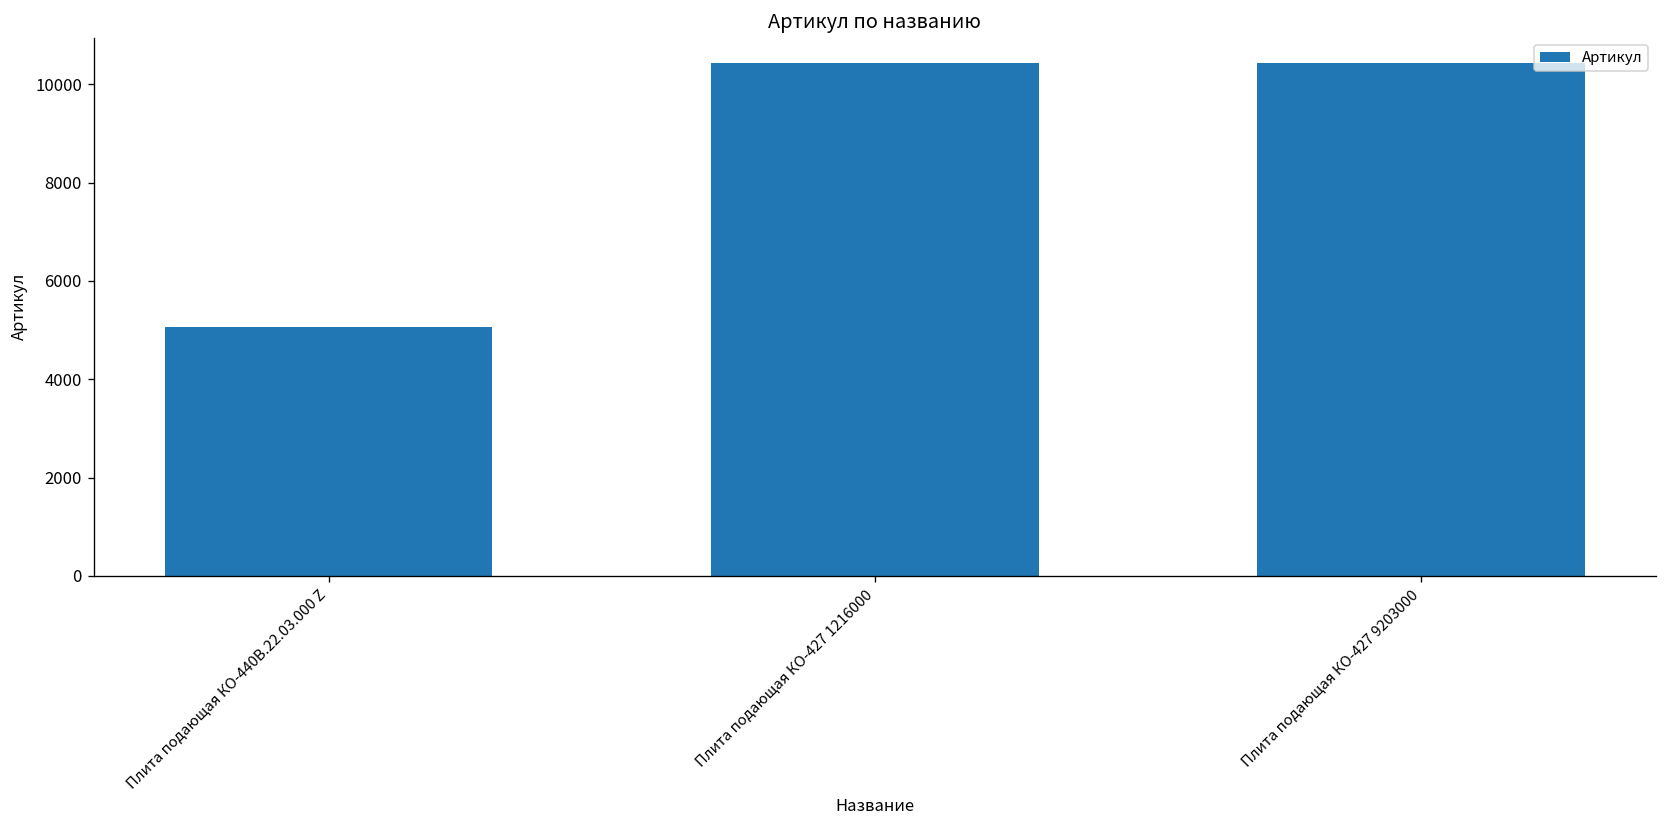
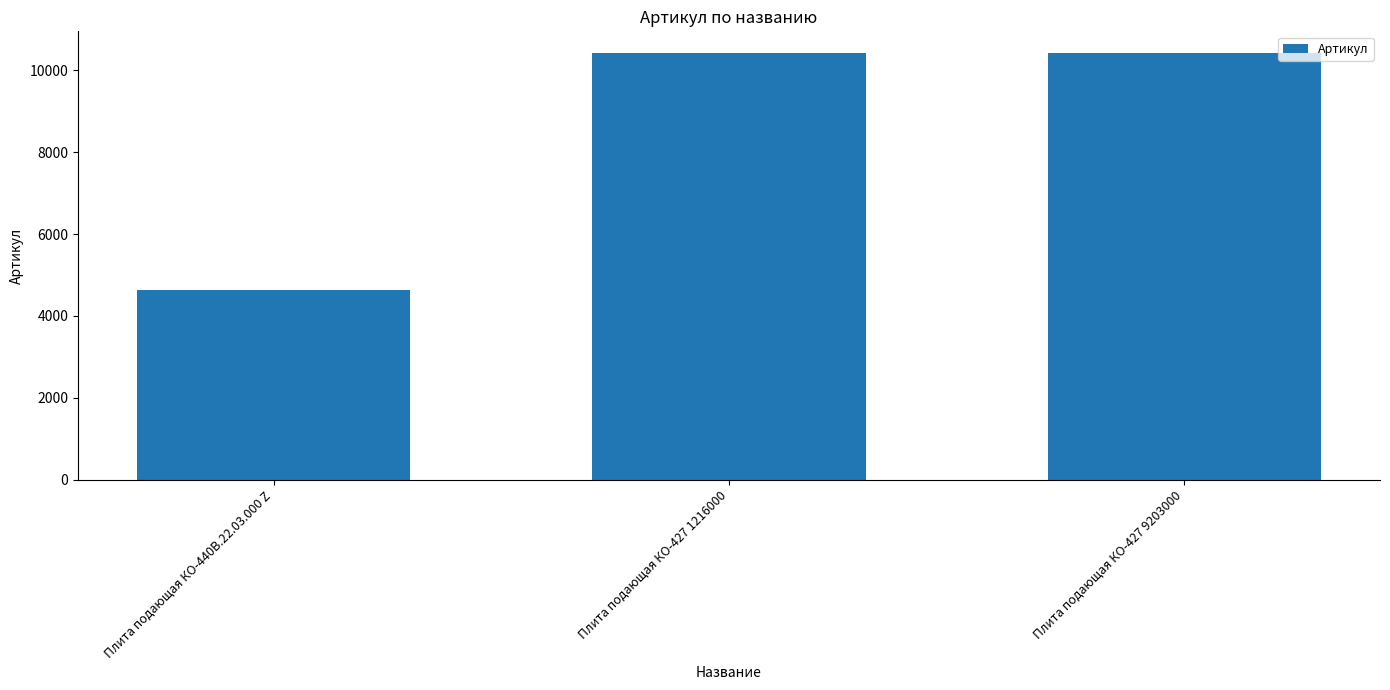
Плита подающая КО-440В.22.03.000 Z: 5100 -> 4600
